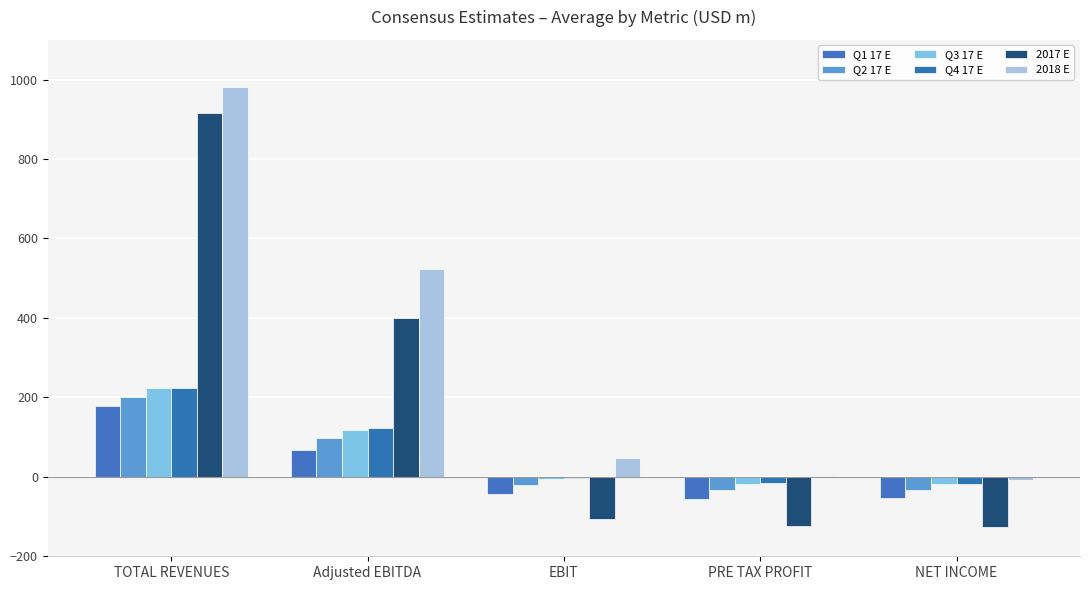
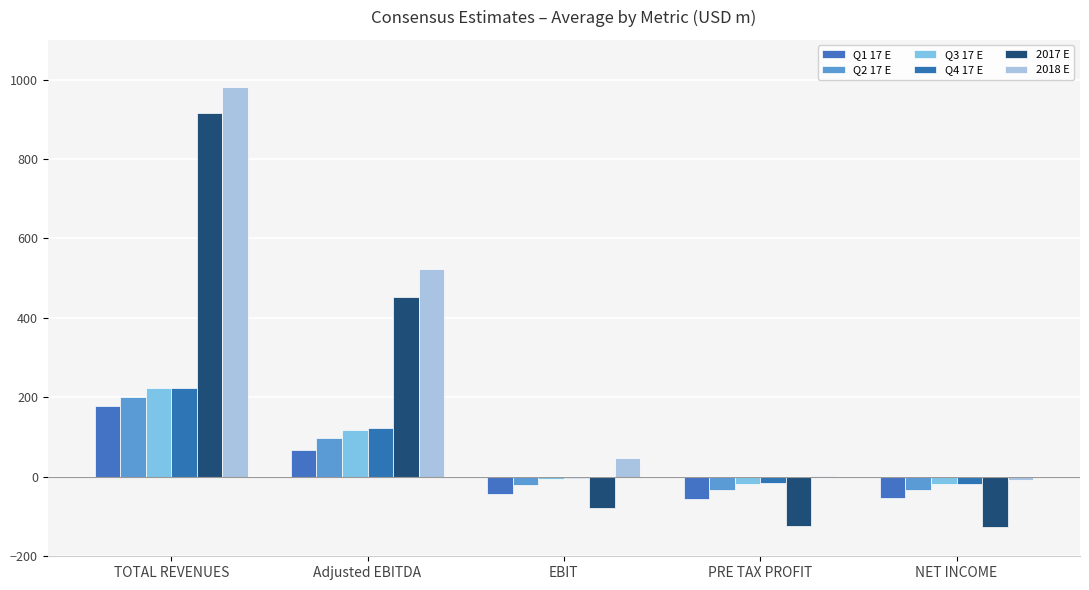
2017 E, Adjusted EBITDA: 400 -> 450
2017 E, EBIT: -100 -> -80
